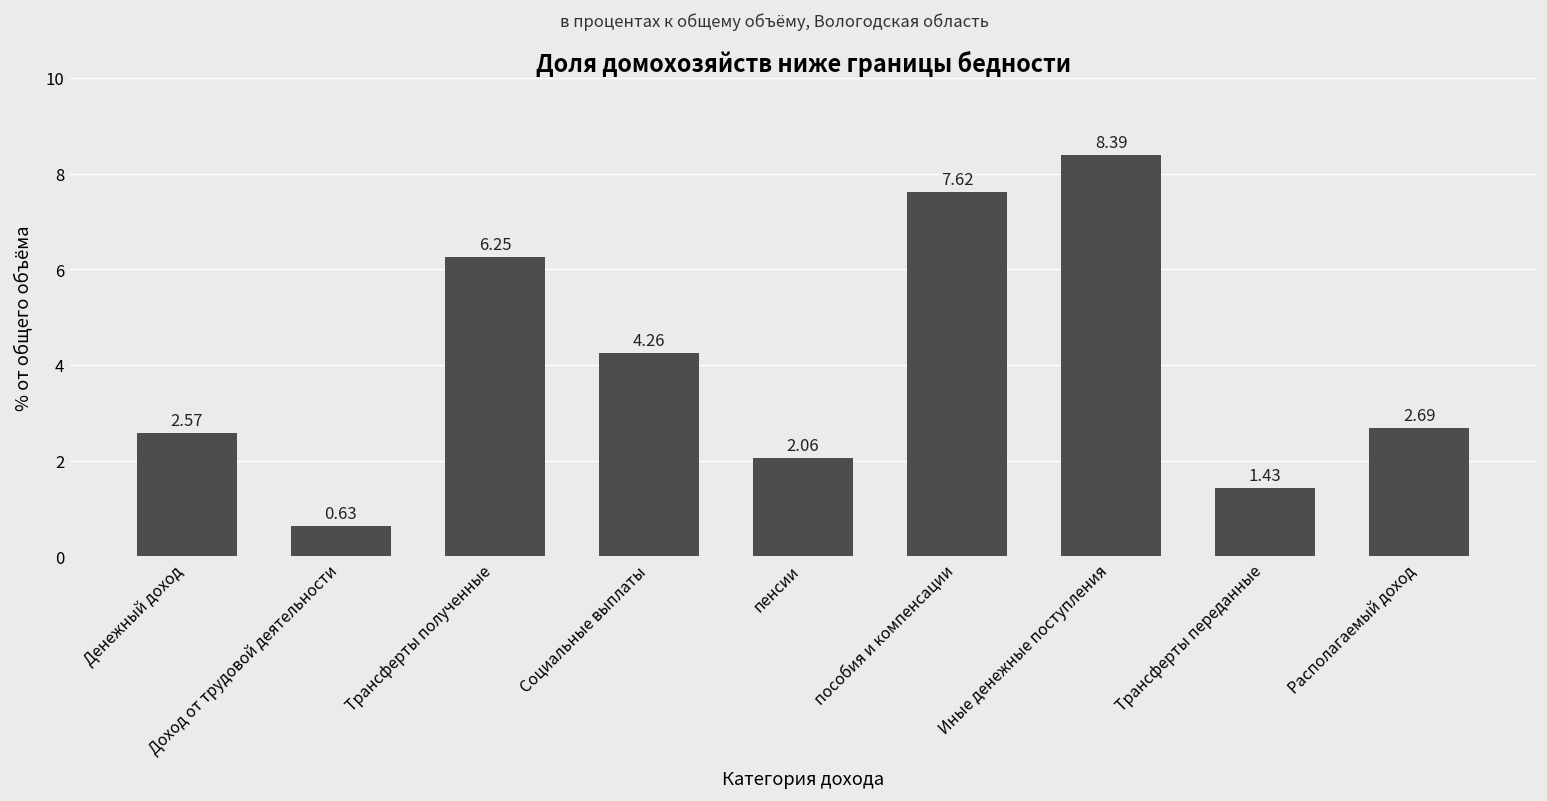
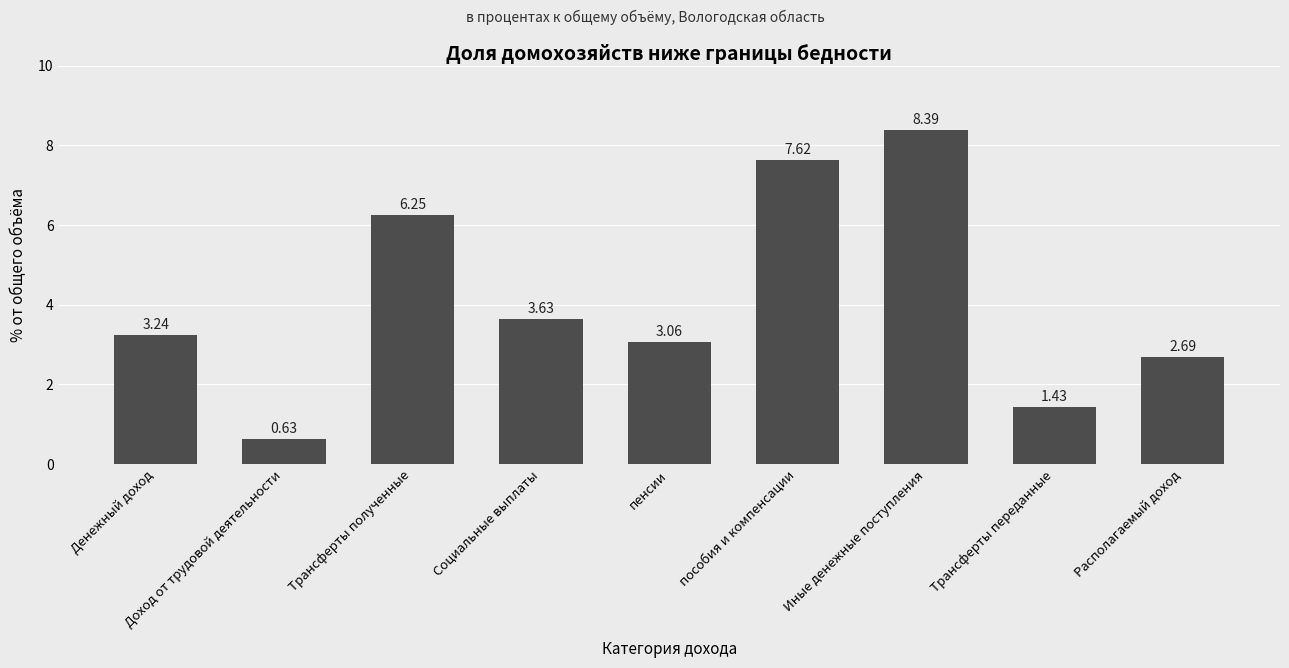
Денежный доход: 2.57 -> 3.24
Социальные выплаты: 4.26 -> 3.63
пенсии: 2.06 -> 3.06
